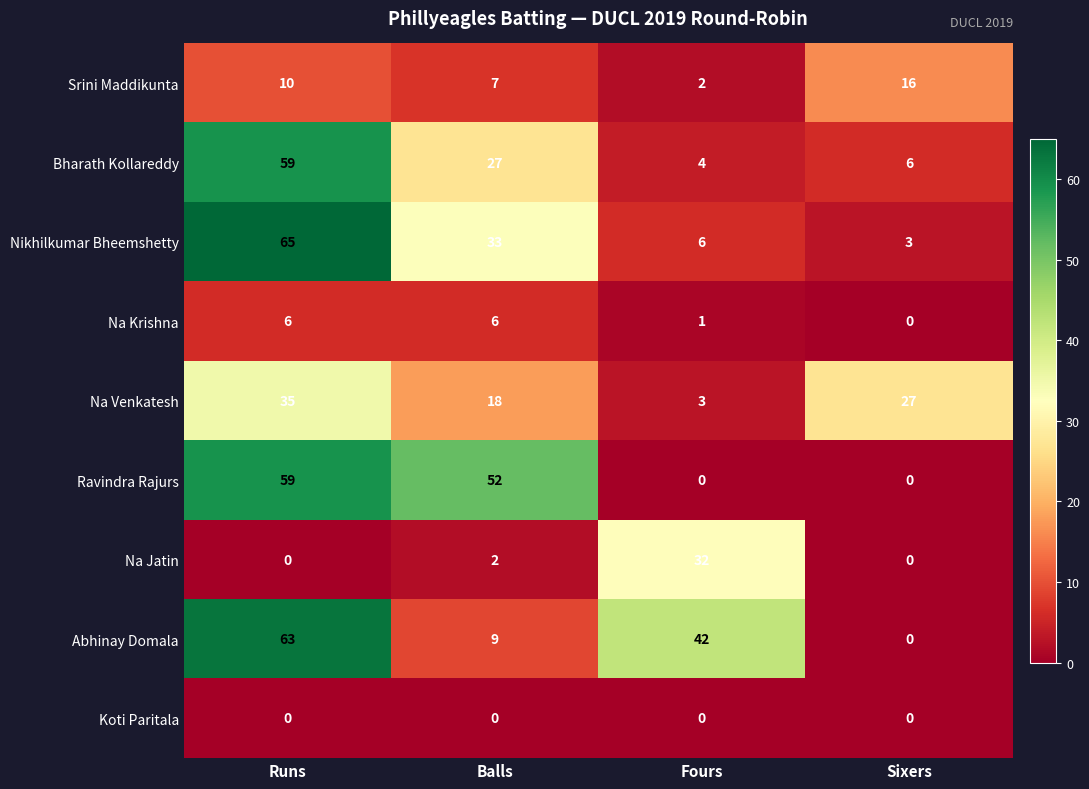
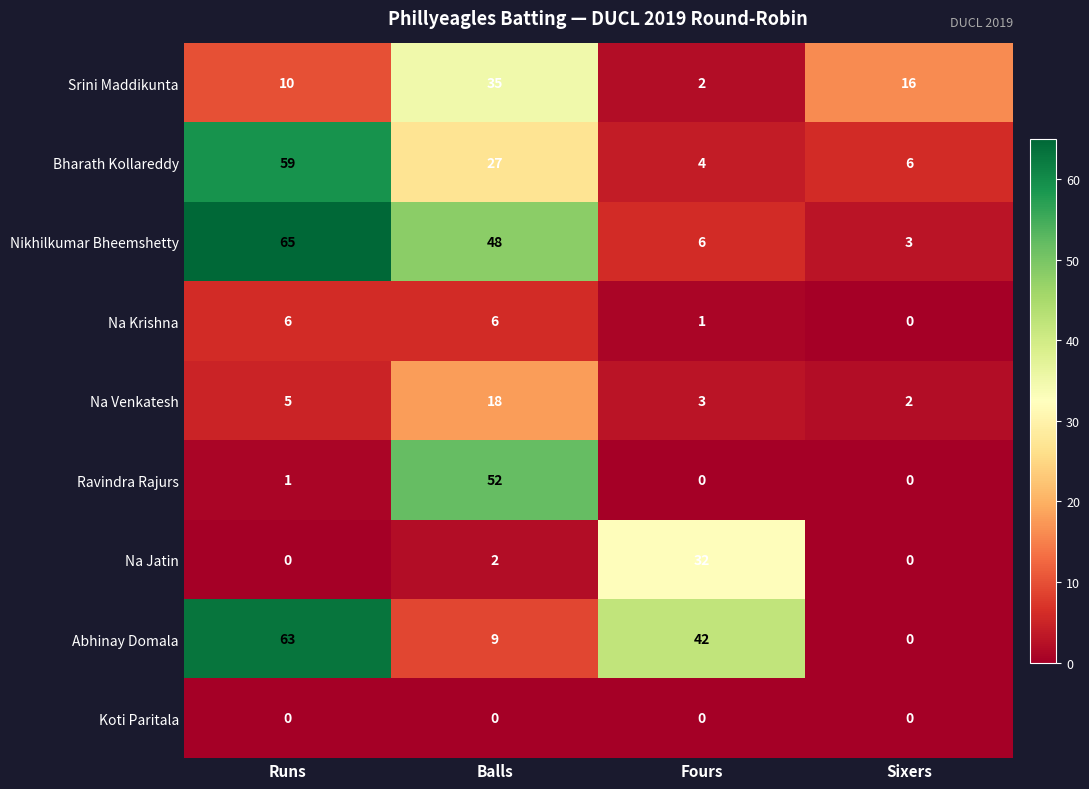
Srini Maddikunta, Balls: 7 -> 35
Nikhilkumar Bheemshetty, Balls: 33 -> 48
Na Venkatesh, Runs: 35 -> 5
Na Venkatesh, Sixers: 27 -> 2
Ravindra Rajurs, Runs: 59 -> 1
